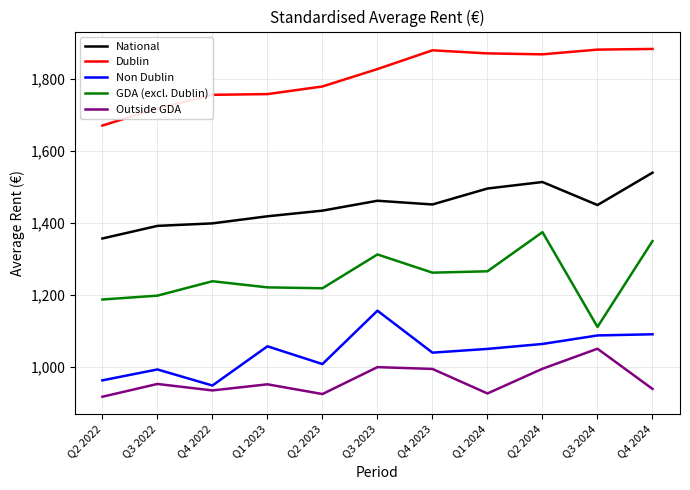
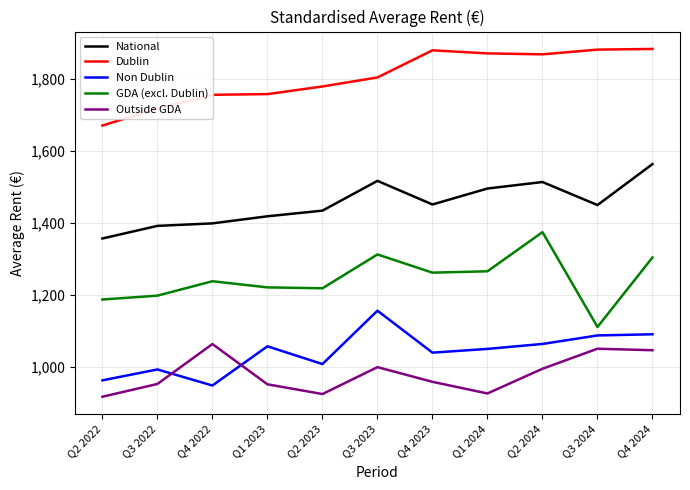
Outside GDA, Q4 2022: 930 -> 1,060
National, Q3 2023: 1,460 -> 1,520
Dublin, Q3 2023: 1,830 -> 1,800
Outside GDA, Q4 2023: 990 -> 960
National, Q4 2024: 1,540 -> 1,560
GDA (excl. Dublin), Q4 2024: 1,350 -> 1,300
Outside GDA, Q4 2024: 940 -> 1,050
